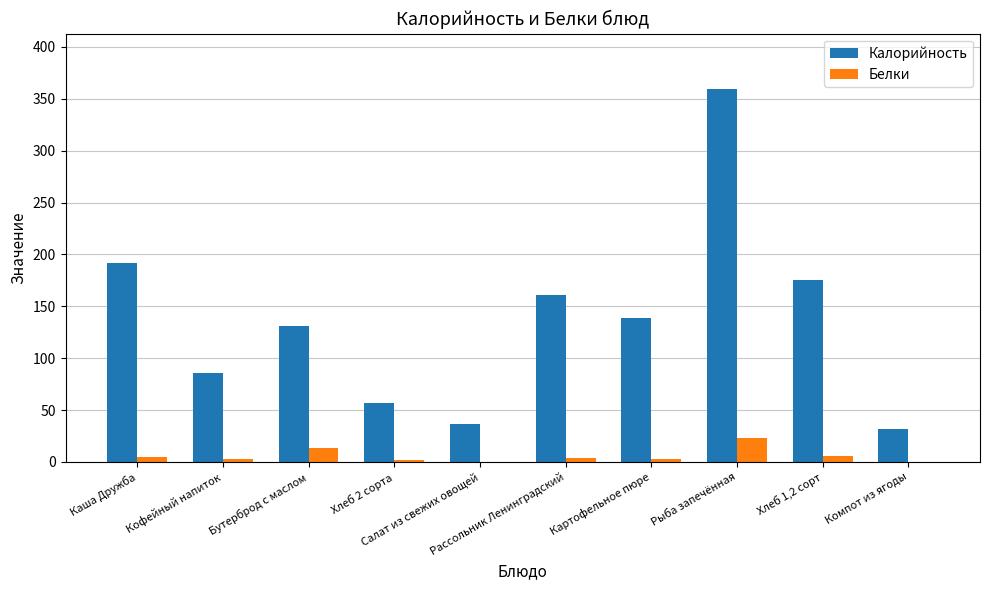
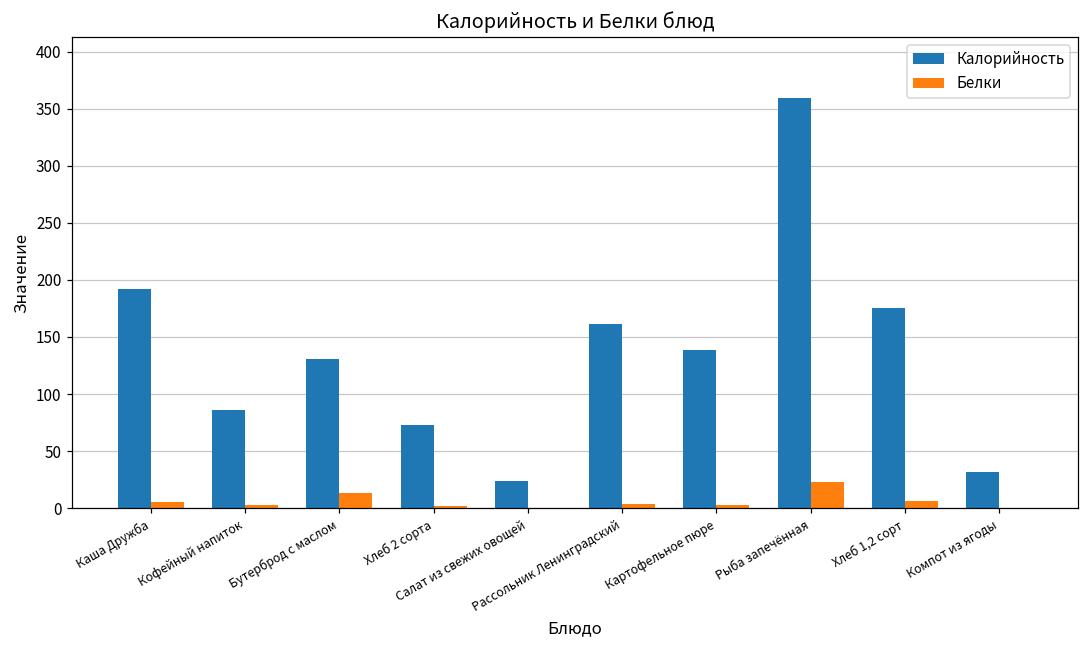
Калорийность, Хлеб 2 сорта: 57 -> 73
Калорийность, Салат из свежих овощей: 37 -> 24
